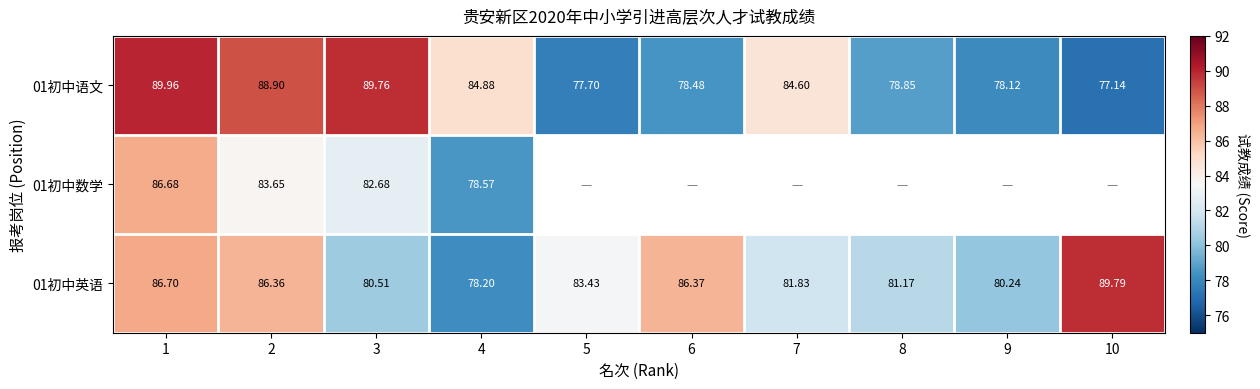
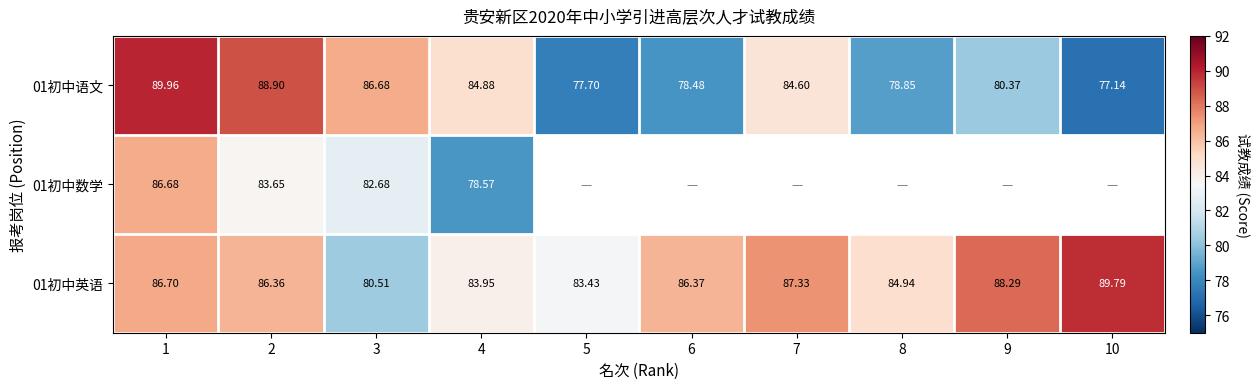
01初中语文, 3: 89.76 -> 86.68
01初中语文, 9: 78.12 -> 80.37
01初中英语, 4: 78.20 -> 83.95
01初中英语, 7: 81.83 -> 87.33
01初中英语, 8: 81.17 -> 84.94
01初中英语, 9: 80.24 -> 88.29
